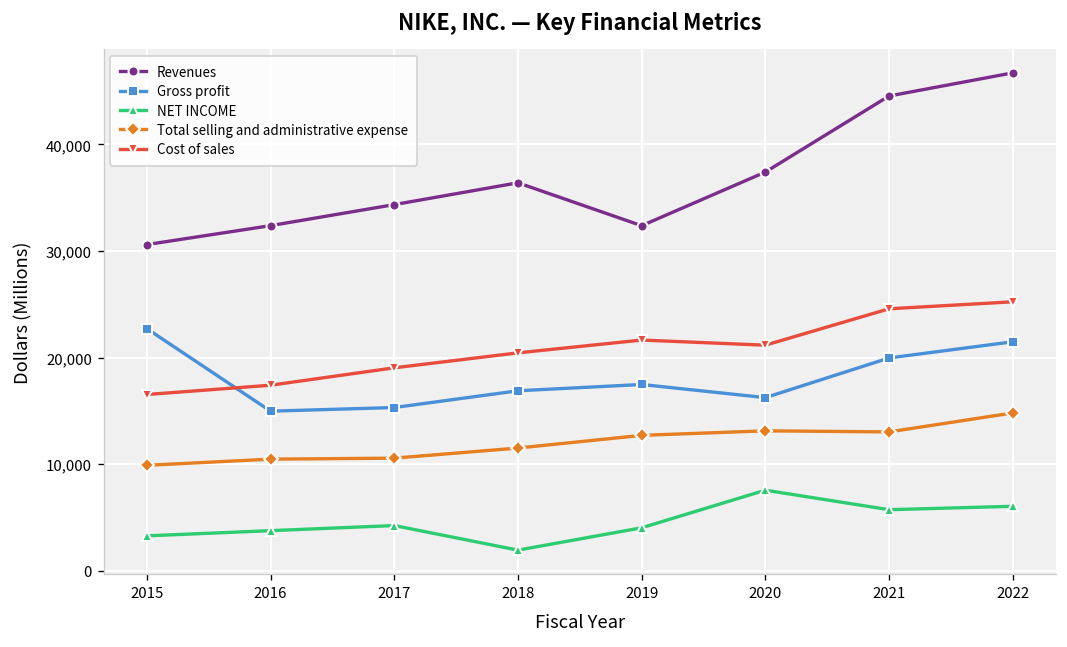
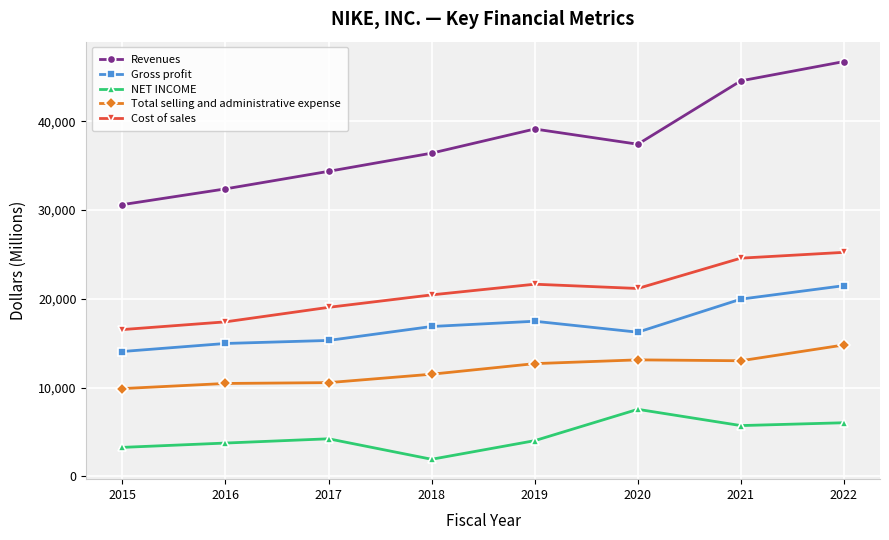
Gross profit, 2015: 23,000 -> 14,000
Revenues, 2019: 32,000 -> 39,000
